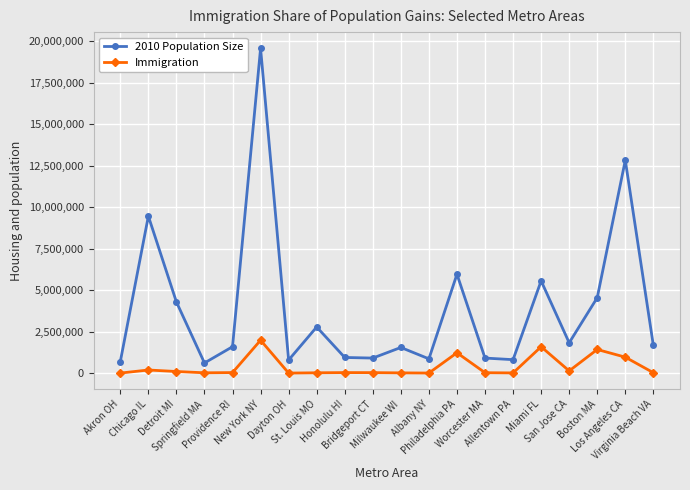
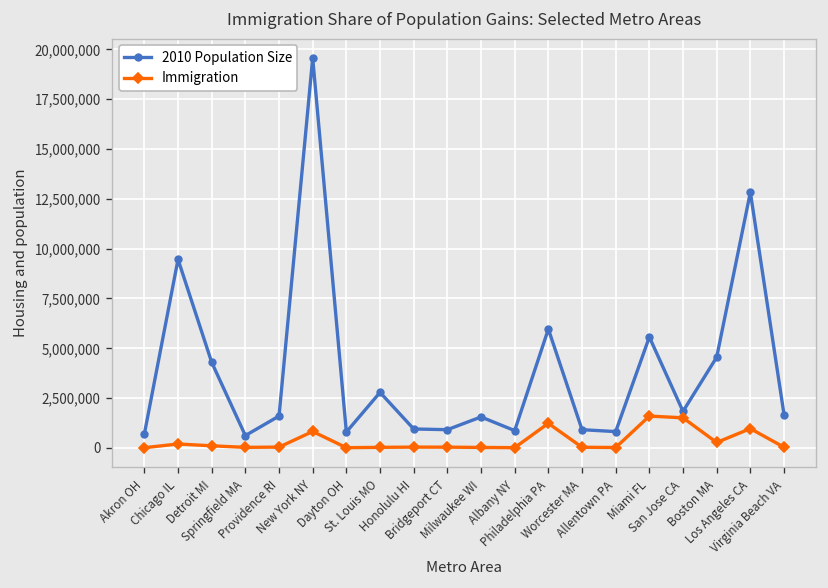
Immigration, New York NY: 2,000,000 -> 800,000
Immigration, San Jose CA: 100,000 -> 1,500,000
Immigration, Boston MA: 1,400,000 -> 300,000
